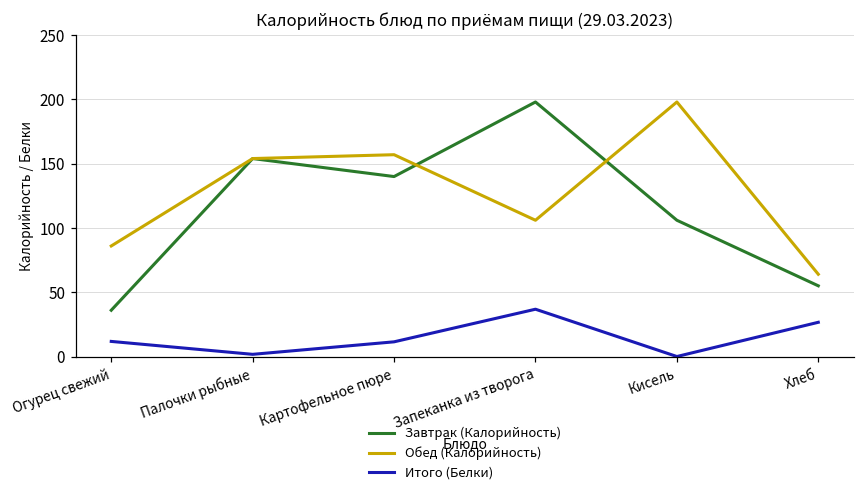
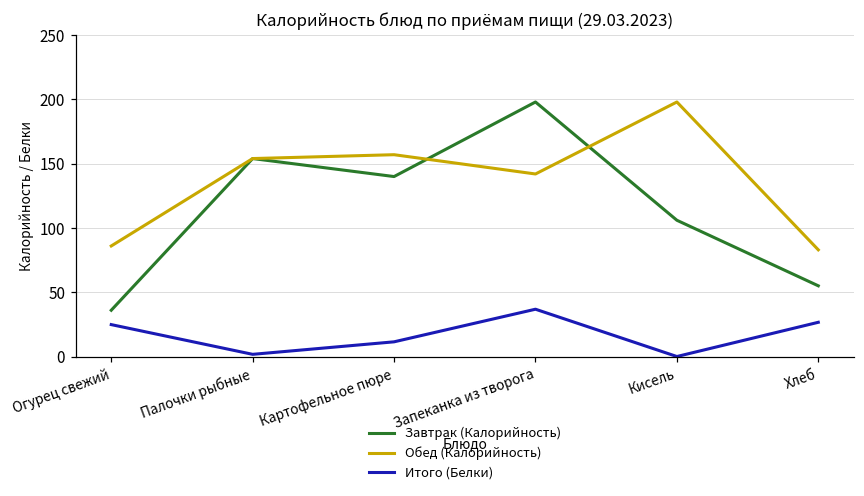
Итого (Белки), Огурец свежий: 12 -> 25
Обед (Калорийность), Запеканка из творога: 106 -> 142
Обед (Калорийность), Хлеб: 64 -> 83
